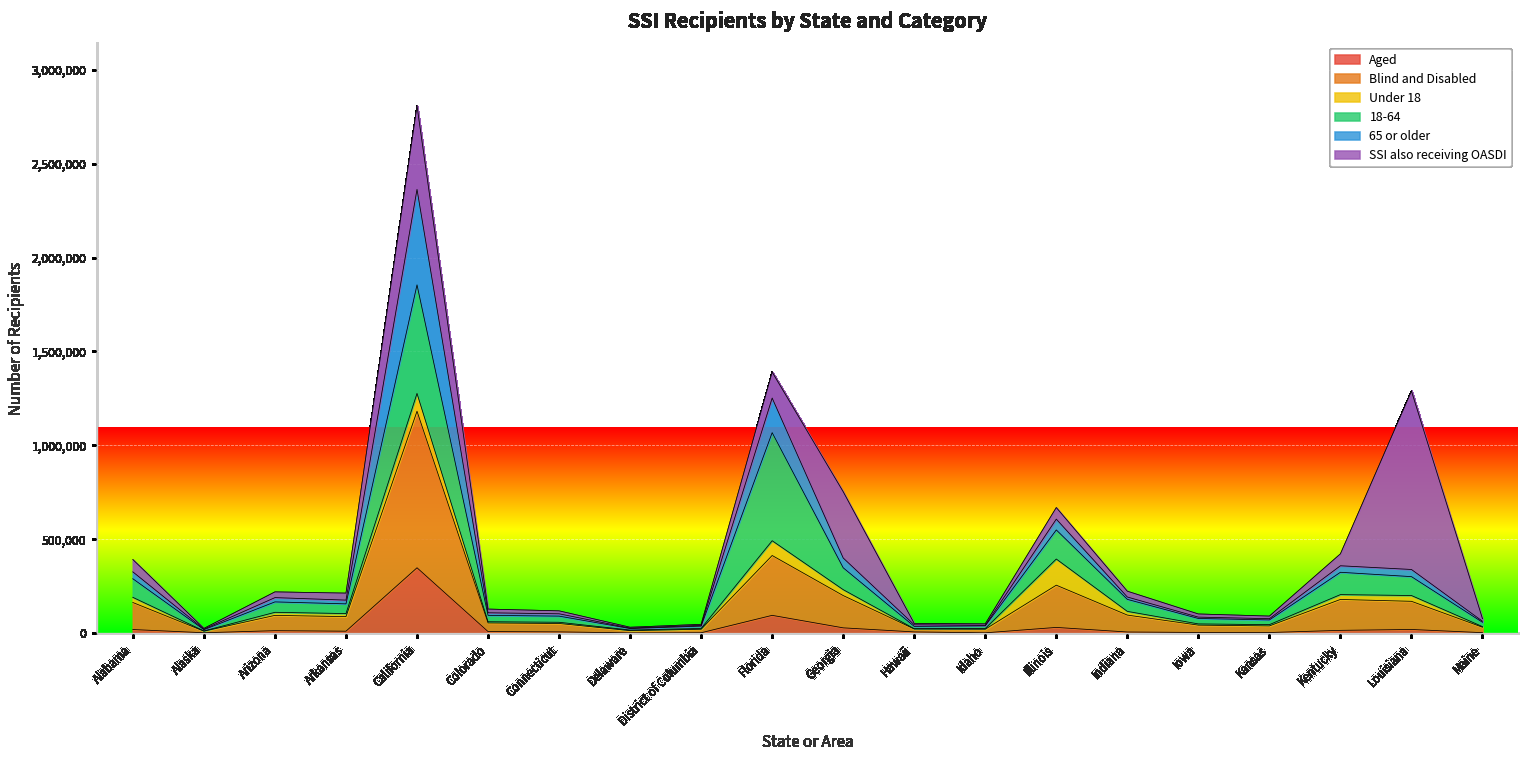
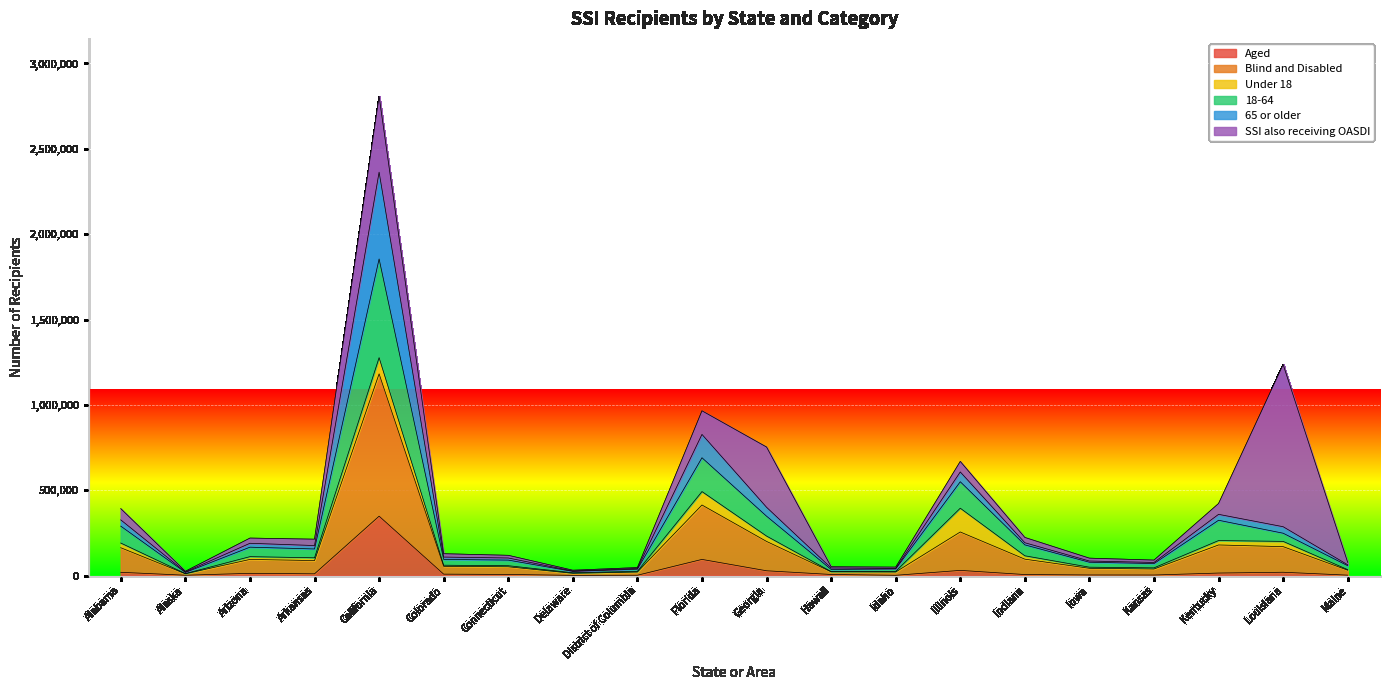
18-64, Florida: 580,000 -> 200,000
65 or older, Florida: 180,000 -> 140,000
18-64, Louisiana: 100,000 -> 50,000
